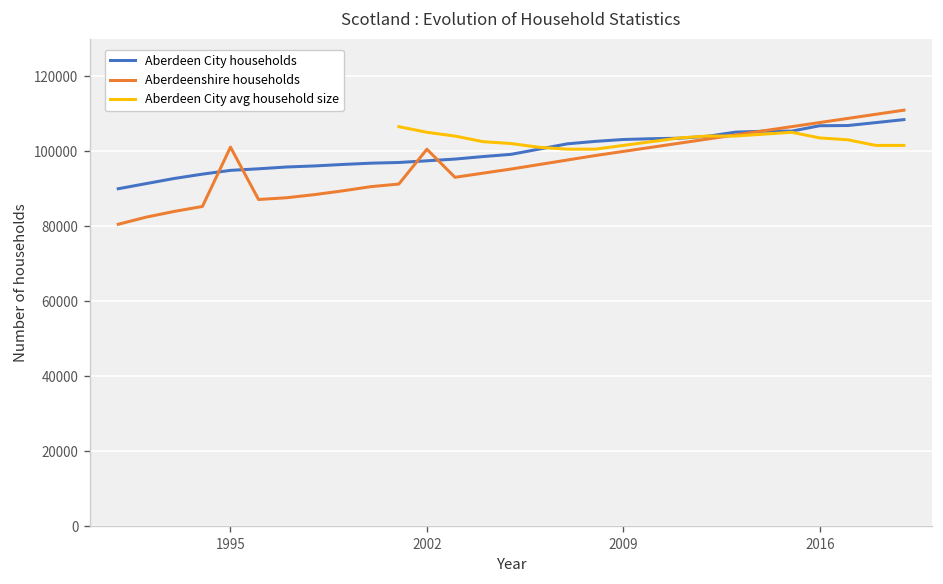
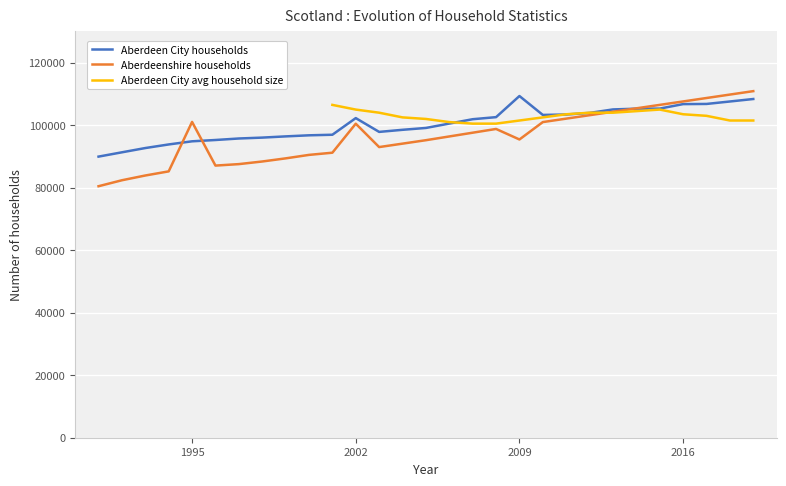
Aberdeen City households, 2002: 97000 -> 102000
Aberdeen City households, 2009: 103000 -> 109000
Aberdeenshire households, 2009: 100000 -> 95000
